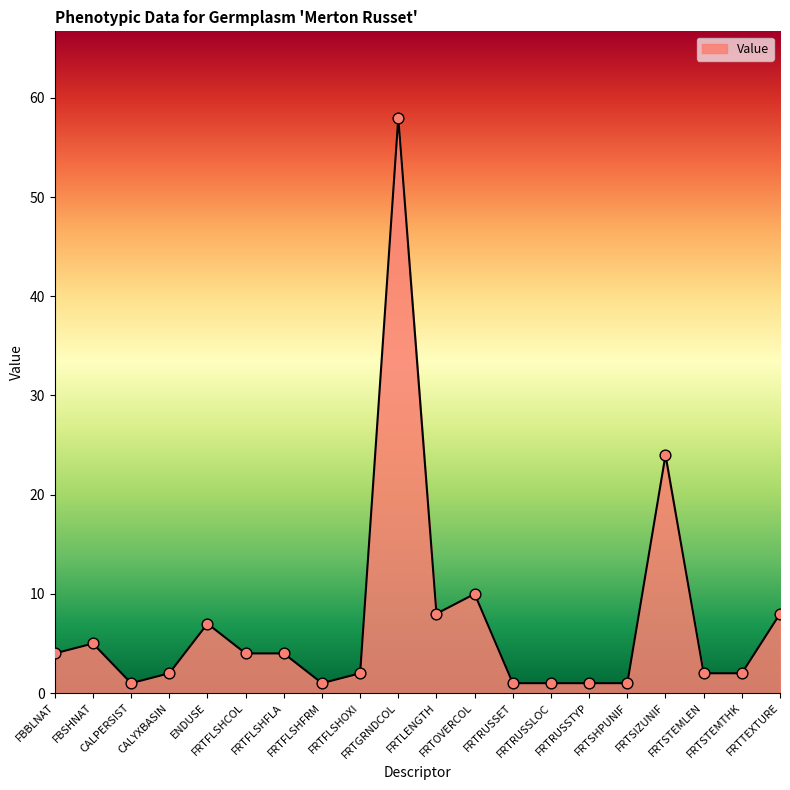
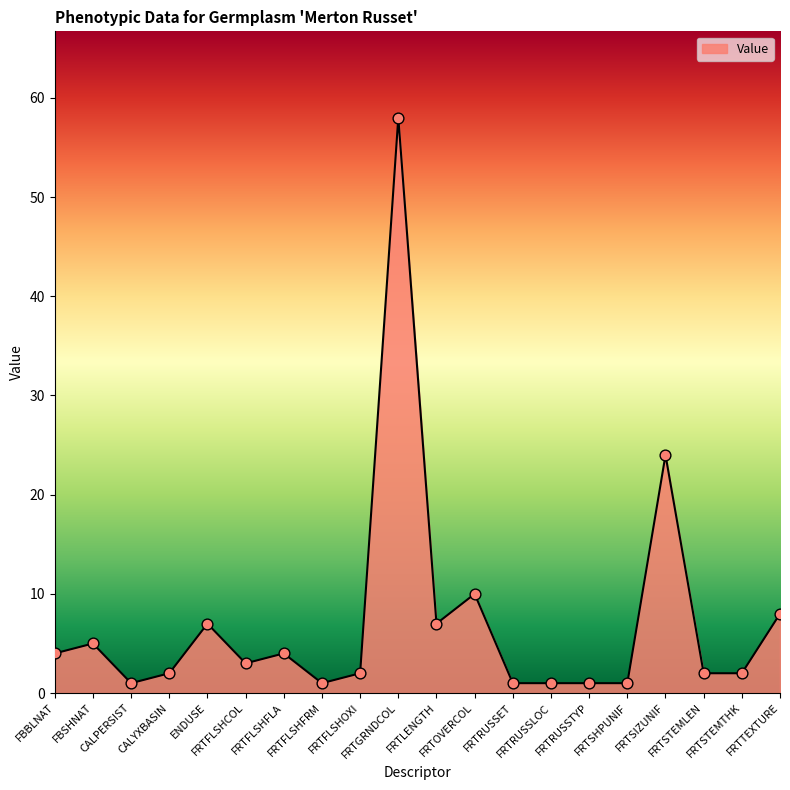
FRTFLSHCOL: 4 -> 3
FRTLENGTH: 8 -> 7
